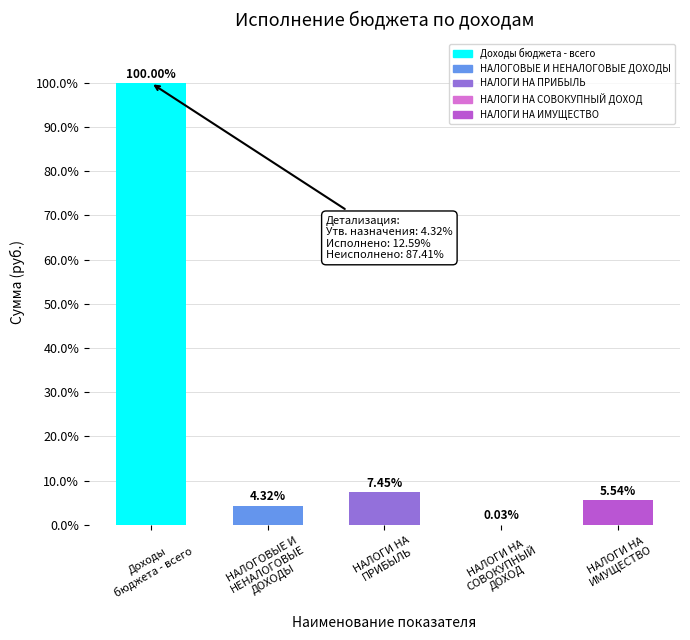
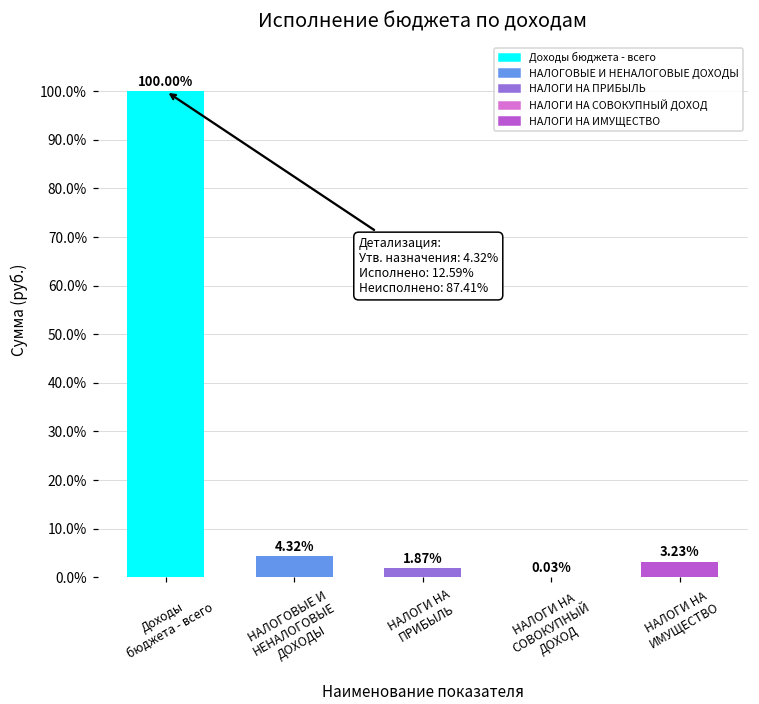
НАЛОГИ НА ПРИБЫЛЬ: 7.45% -> 1.87%
НАЛОГИ НА ИМУЩЕСТВО: 5.54% -> 3.23%
